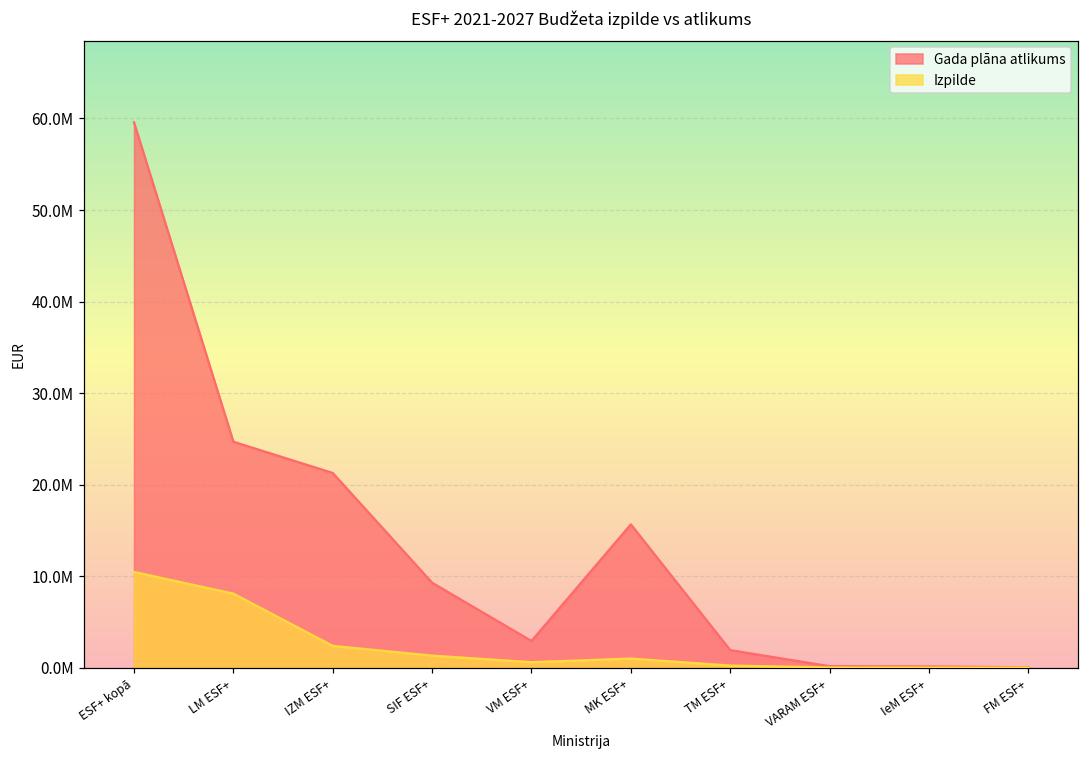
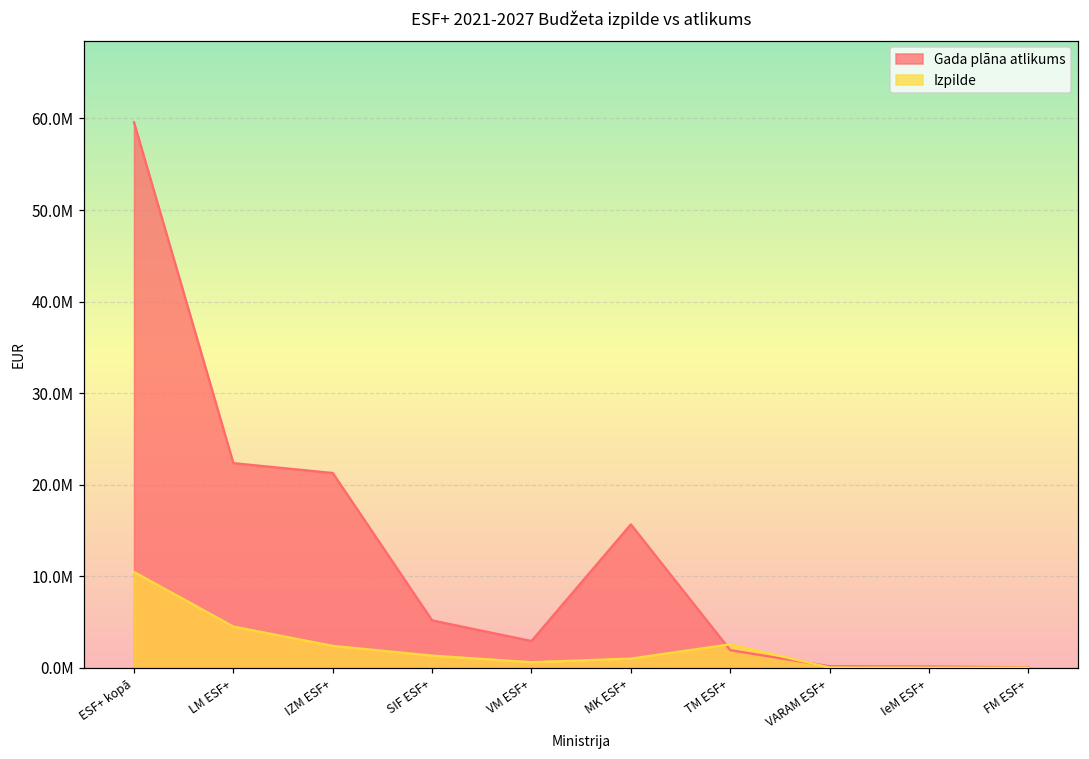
Gada plāna atlikums, LM ESF+: 25000000 -> 22000000
Izpilde, LM ESF+: 8000000 -> 4000000
Gada plāna atlikums, SIF ESF+: 9000000 -> 5000000
Izpilde, TM ESF+: 0 -> 3000000
